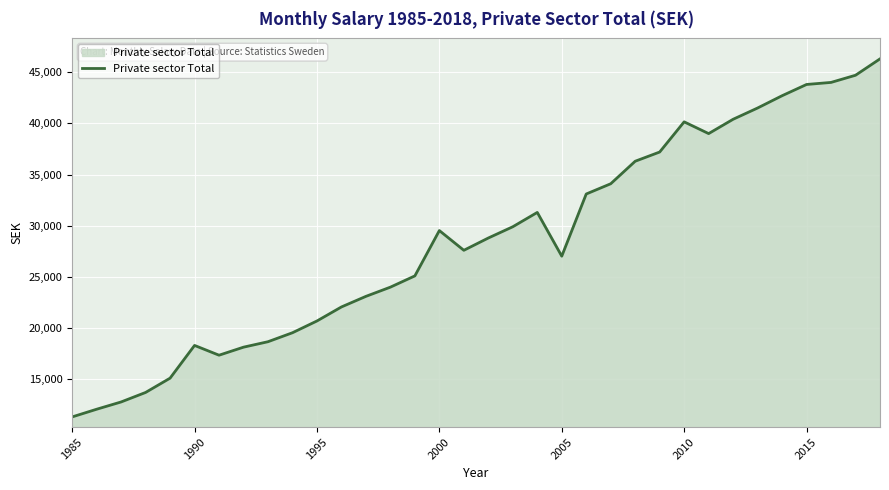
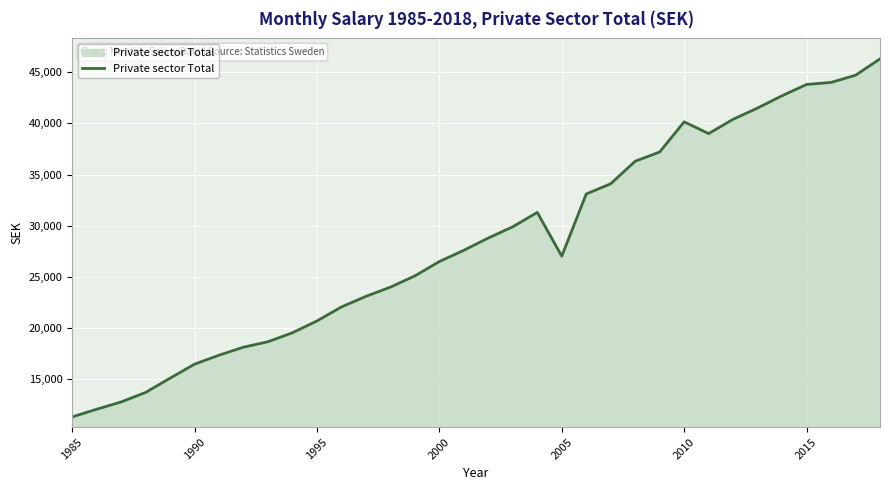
1990: 18,300 -> 16,500
2000: 29,500 -> 26,500
